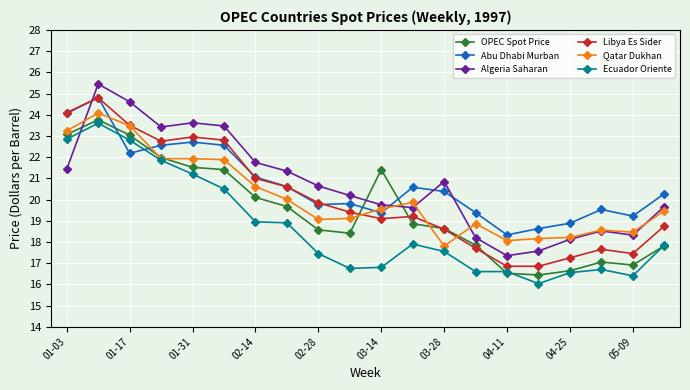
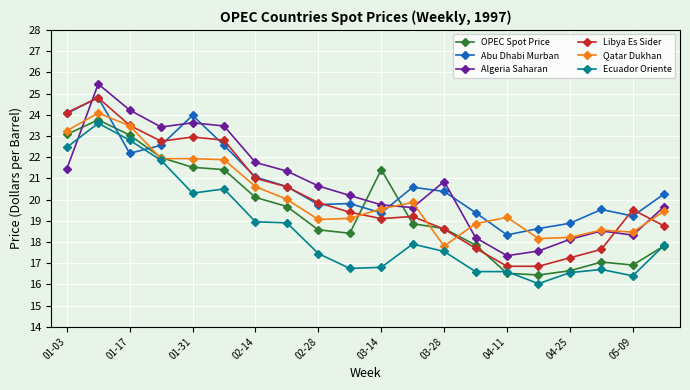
Ecuador Oriente, 01-03: 22.9 -> 22.5
Algeria Saharan, 01-17: 24.6 -> 24.2
Abu Dhabi Murban, 01-31: 22.7 -> 24.0
Ecuador Oriente, 01-31: 21.2 -> 20.3
Qatar Dukhan, 04-11: 18.1 -> 19.2
Libya Es Sider, 05-09: 17.5 -> 19.5
